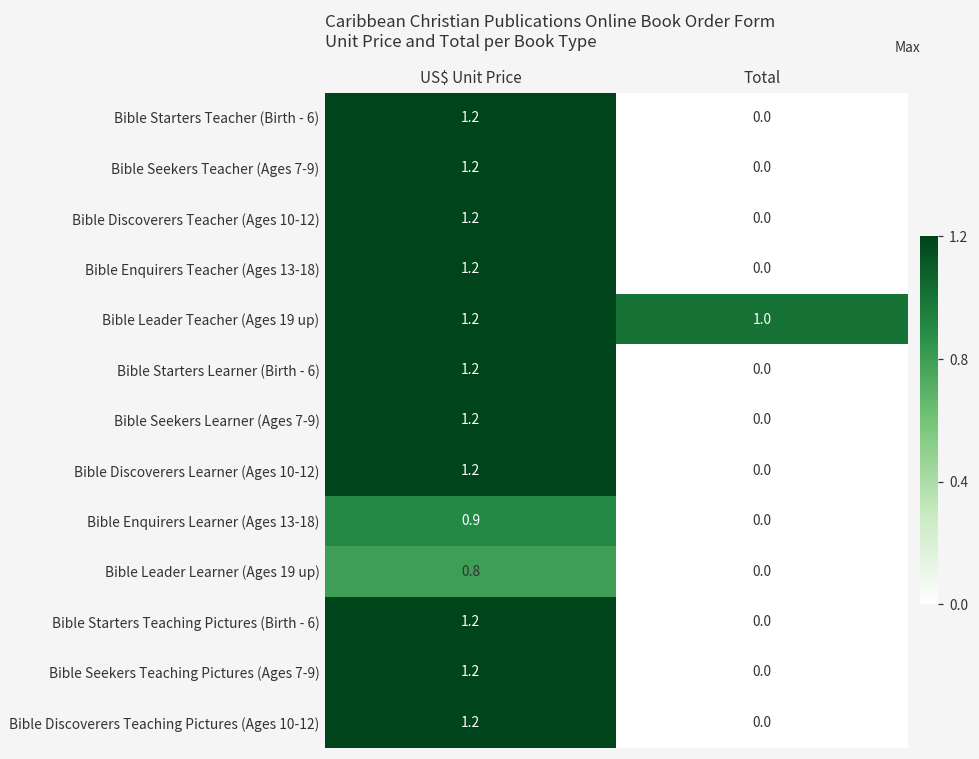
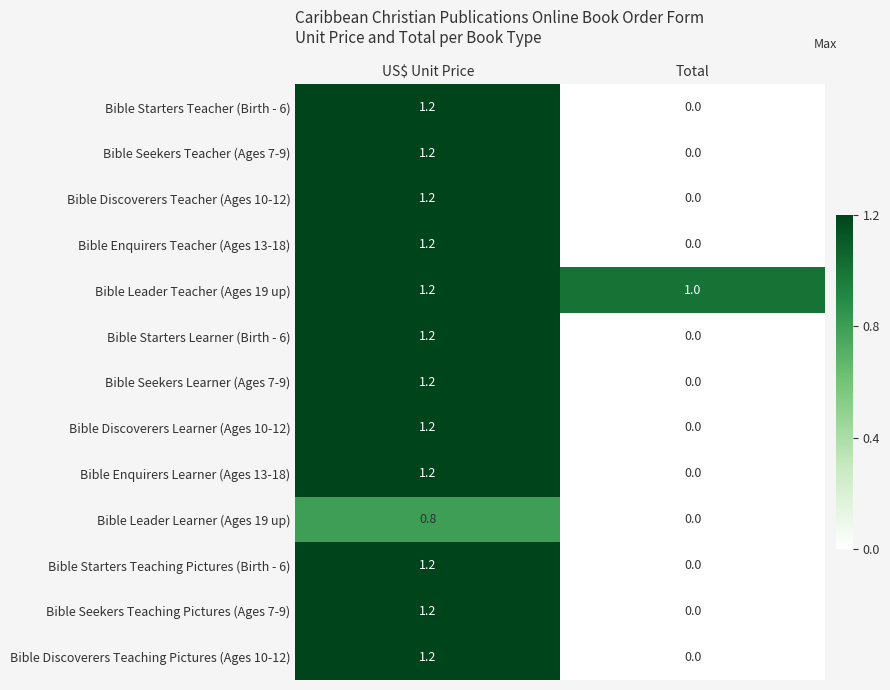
Bible Enquirers Learner (Ages 13-18), US$ Unit Price: 0.9 -> 1.2
